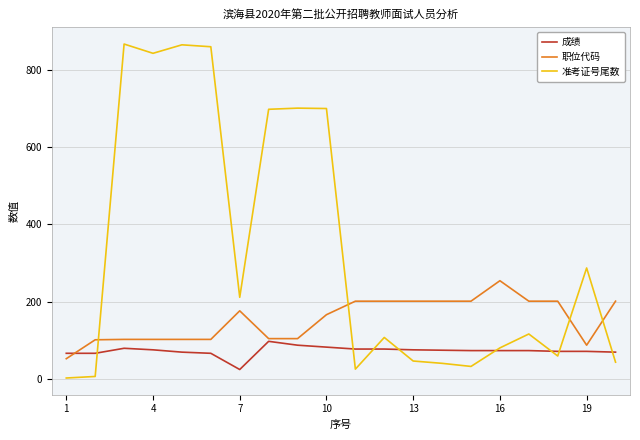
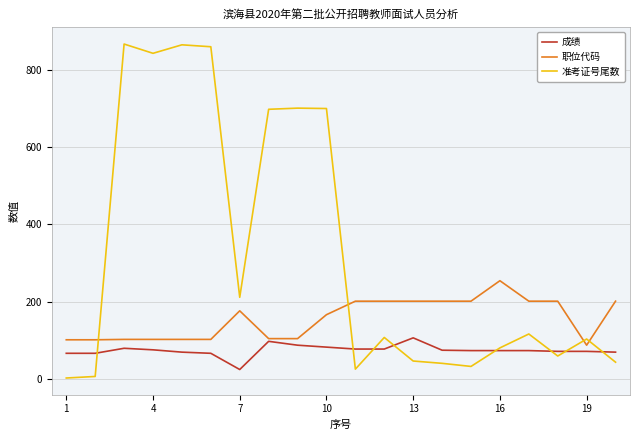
职位代码, 1: 50 -> 100
成绩, 13: 80 -> 110
准考证号尾数, 19: 290 -> 100
